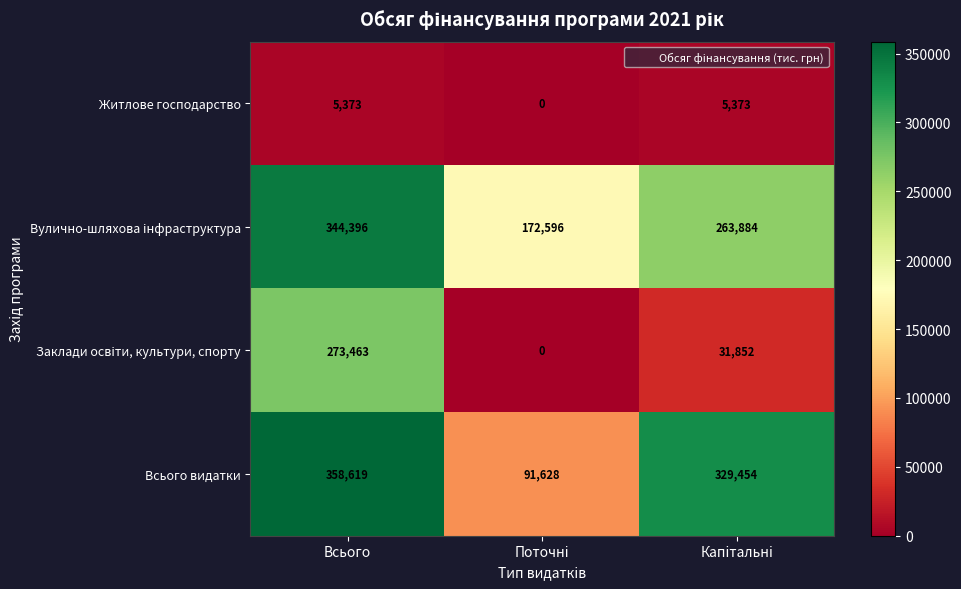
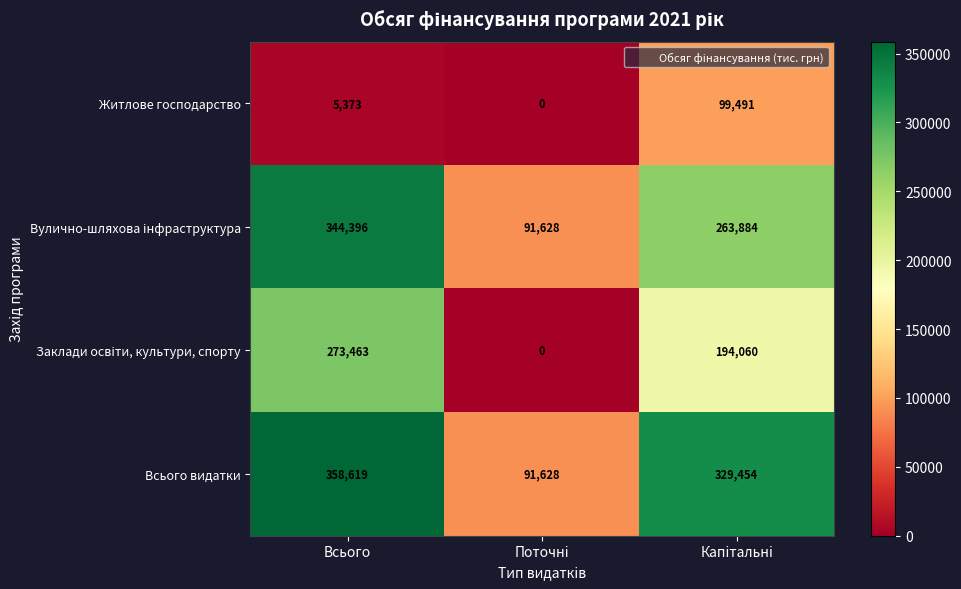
Житлове господарство, Капітальні: 5,373 -> 99,491
Вулично-шляхова інфраструктура, Поточні: 172,596 -> 91,628
Заклади освіти, культури, спорту, Капітальні: 31,852 -> 194,060
